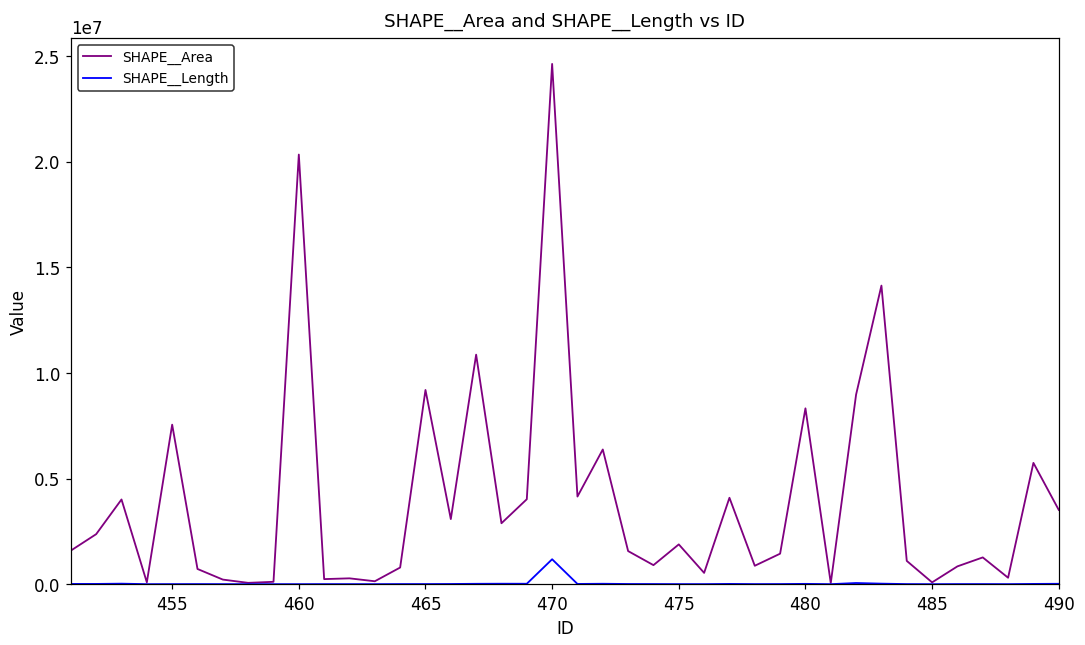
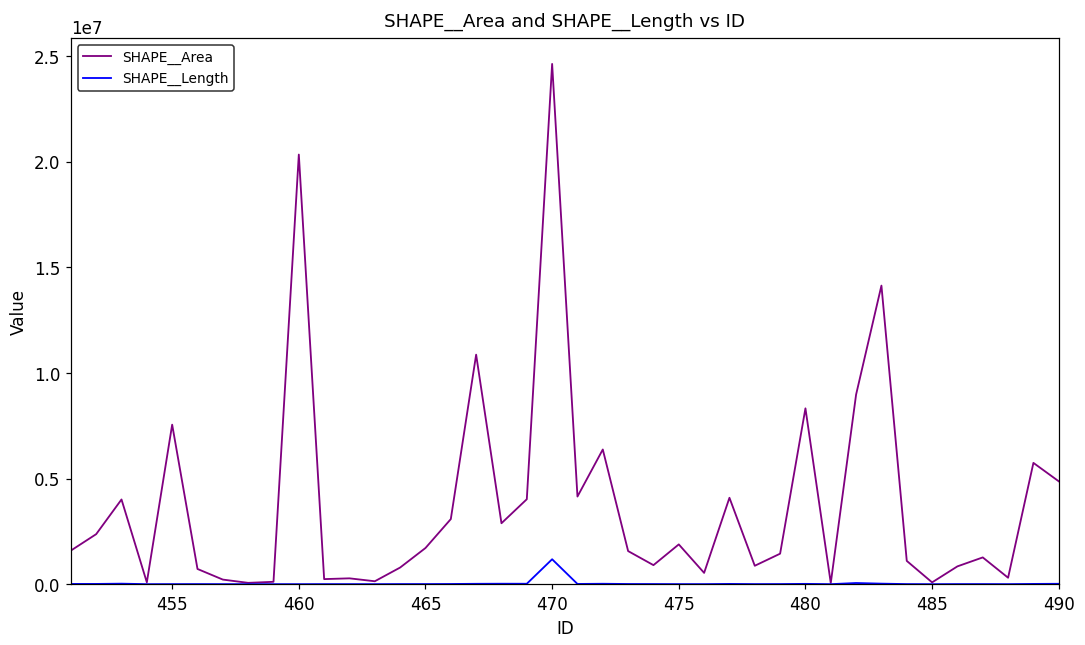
SHAPE__Area, 465: 9200000 -> 1700000
SHAPE__Area, 490: 3500000 -> 4900000
